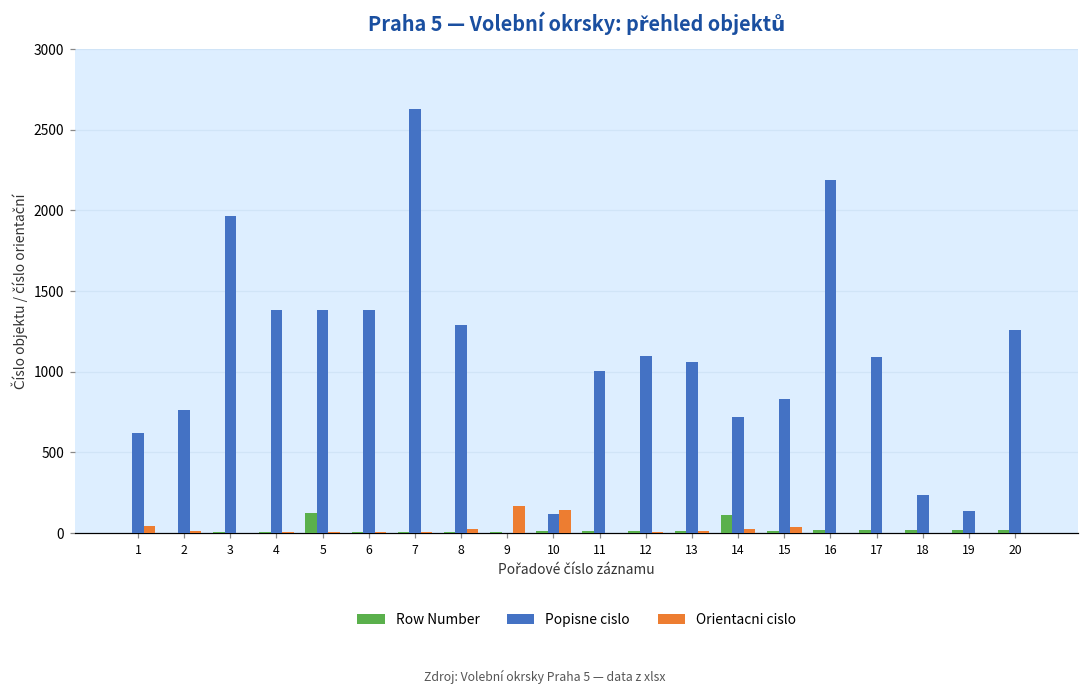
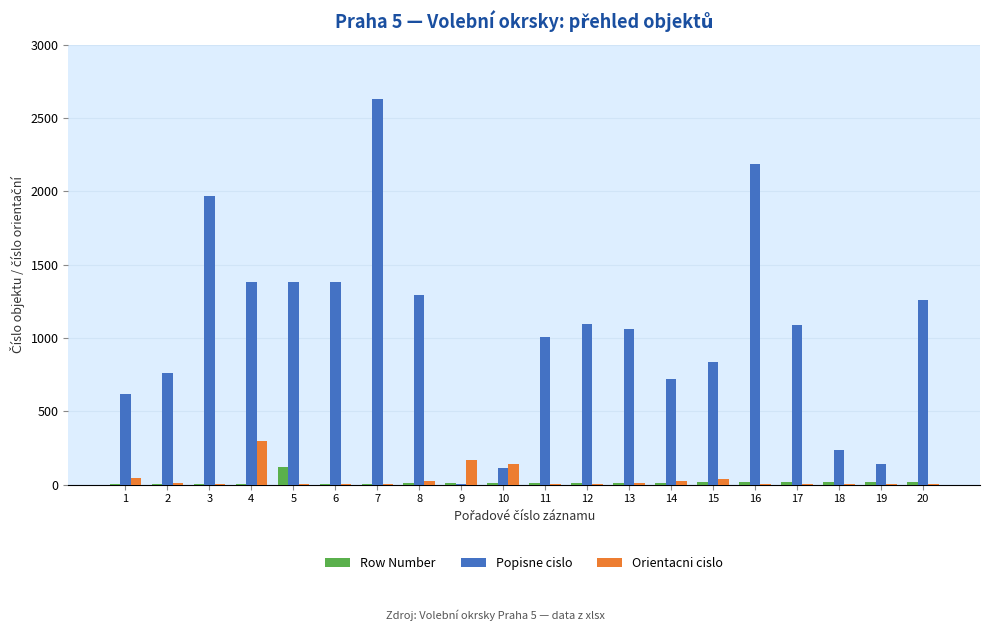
Orientacni cislo, 4: 0 -> 300
Row Number, 14: 110 -> 10
